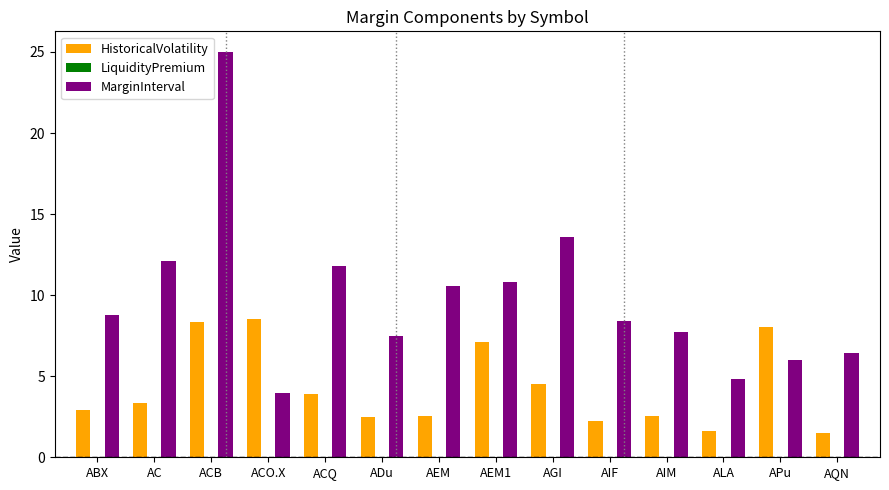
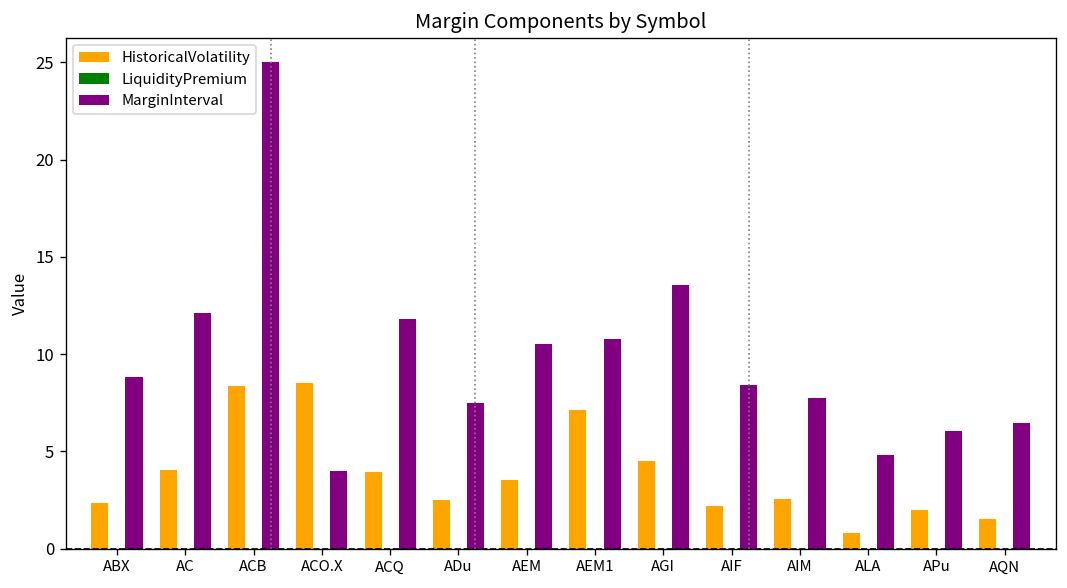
HistoricalVolatility, ABX: 2.9 -> 2.3
HistoricalVolatility, AC: 3.3 -> 4.0
HistoricalVolatility, AEM: 2.6 -> 3.5
HistoricalVolatility, ALA: 1.6 -> 0.8
HistoricalVolatility, APu: 8.0 -> 2.0
